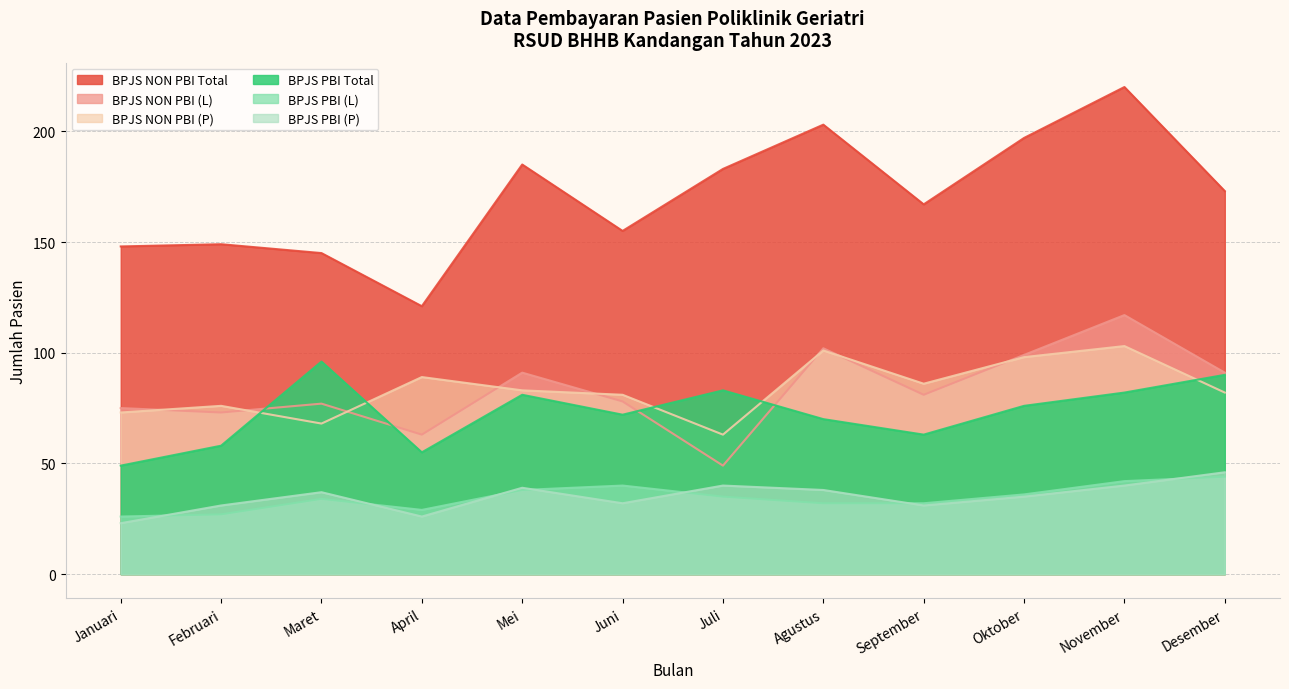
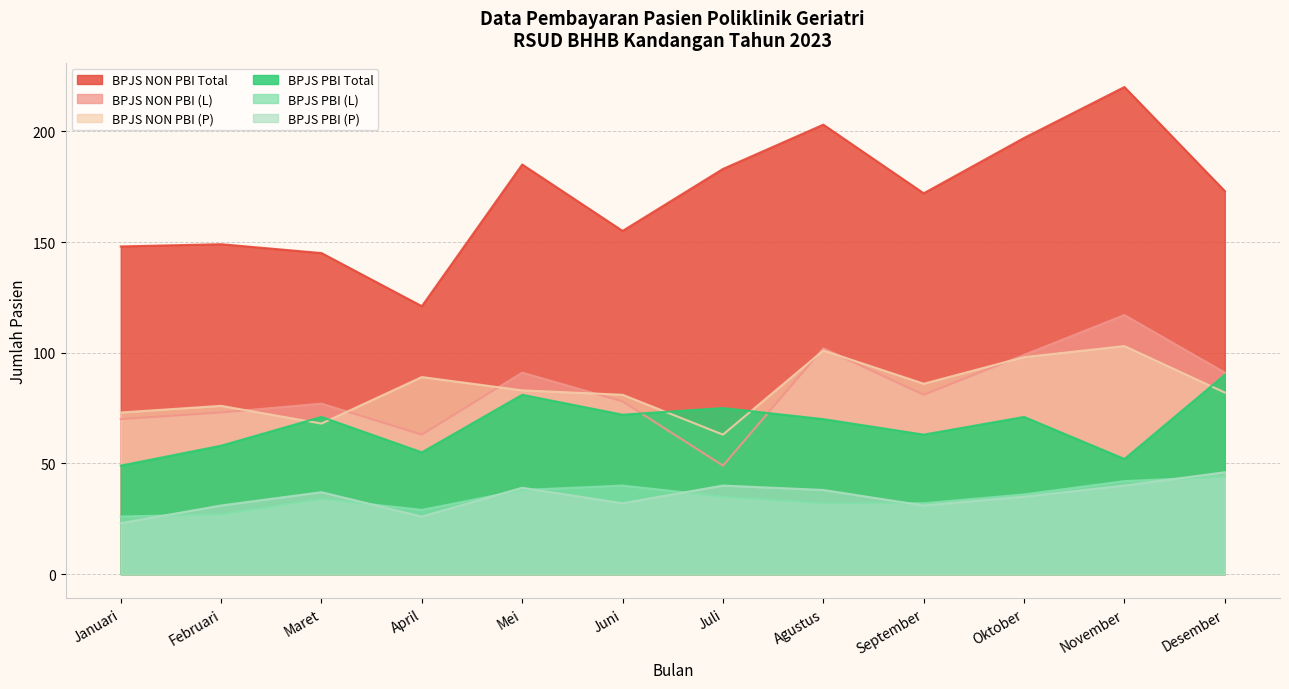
BPJS NON PBI (L), Januari: 75 -> 70
BPJS PBI Total, Maret: 96 -> 71
BPJS PBI Total, Juli: 83 -> 75
BPJS NON PBI Total, September: 167 -> 172
BPJS PBI Total, Oktober: 76 -> 71
BPJS PBI Total, November: 82 -> 52
